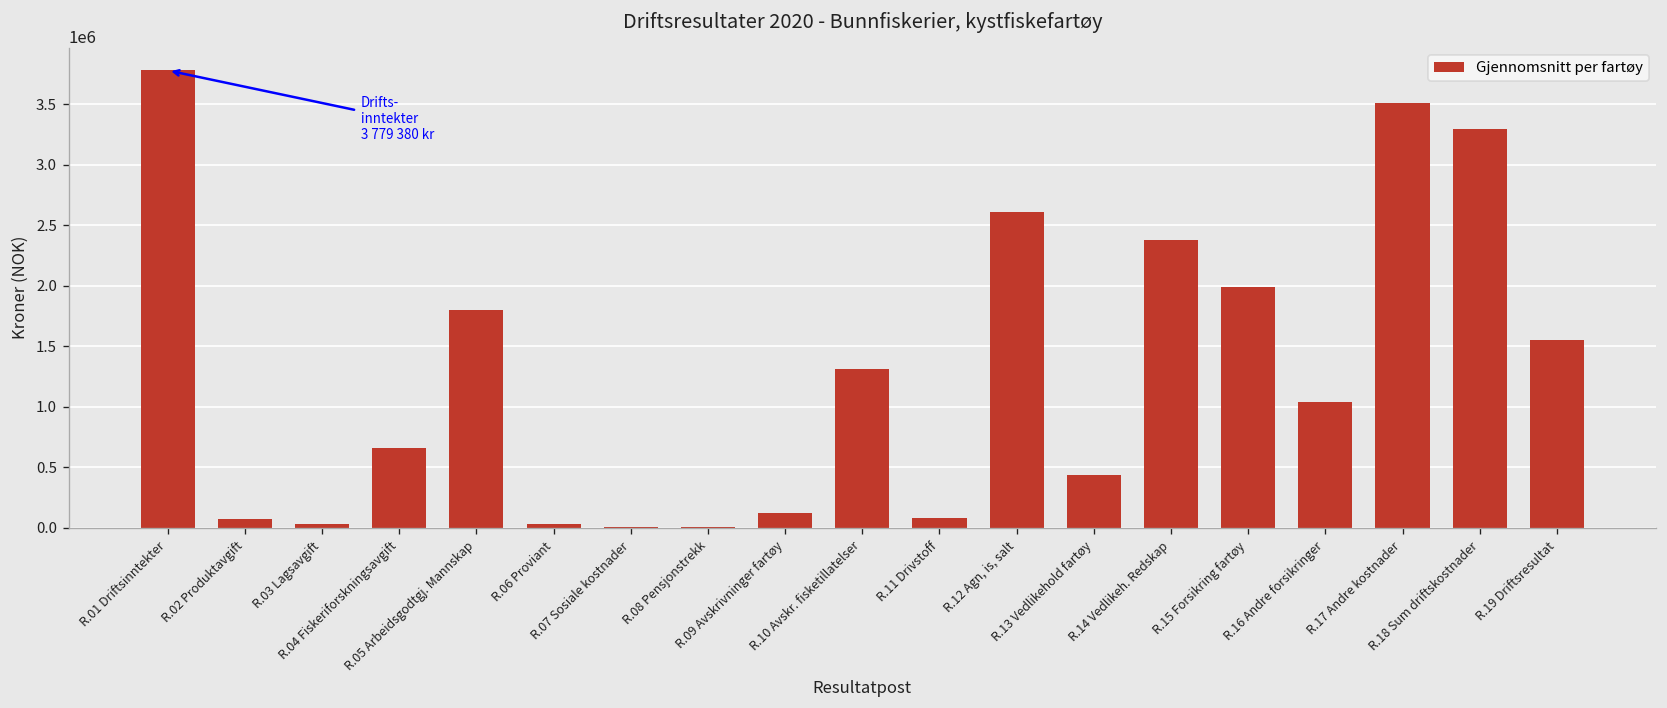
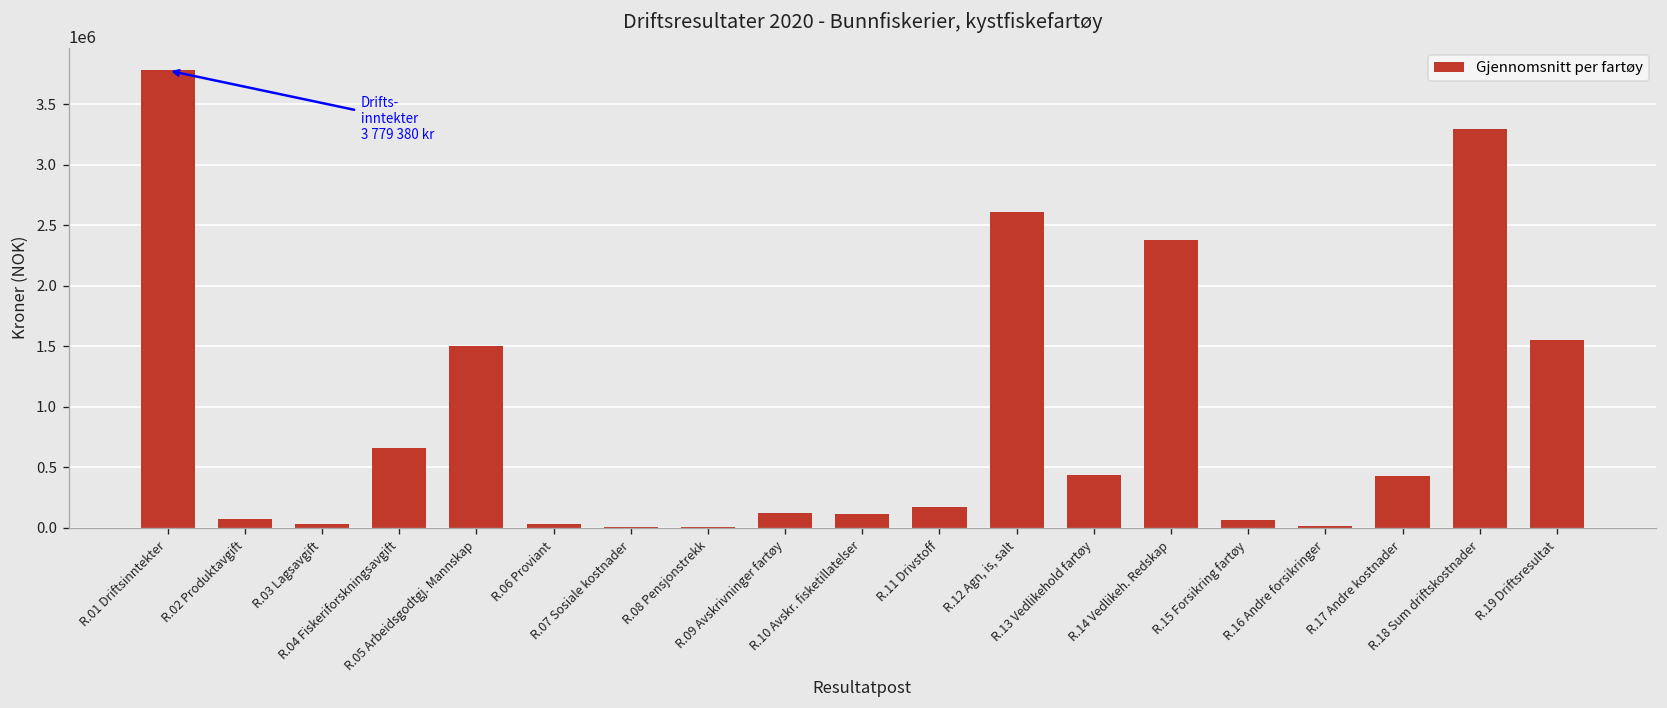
R.05 Arbeidsgodtgj. Mannskap: 1800000 -> 1510000
R.10 Avskr. fisketillatelser: 1310000 -> 120000
R.11 Drivstoff: 80000 -> 170000
R.15 Forsikring fartøy: 1990000 -> 70000
R.16 Andre forsikringer: 1040000 -> 20000
R.17 Andre kostnader: 3510000 -> 430000
